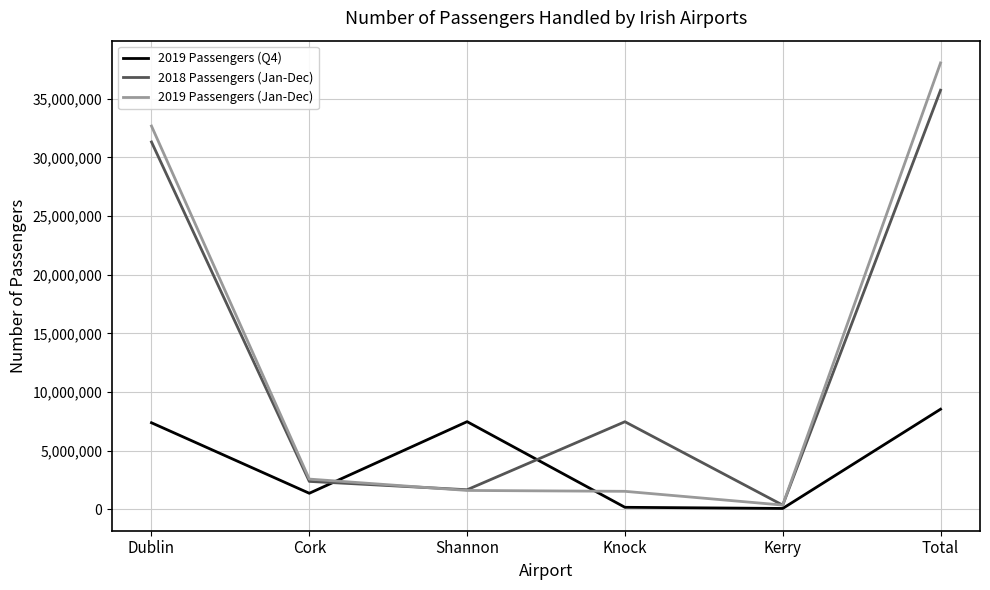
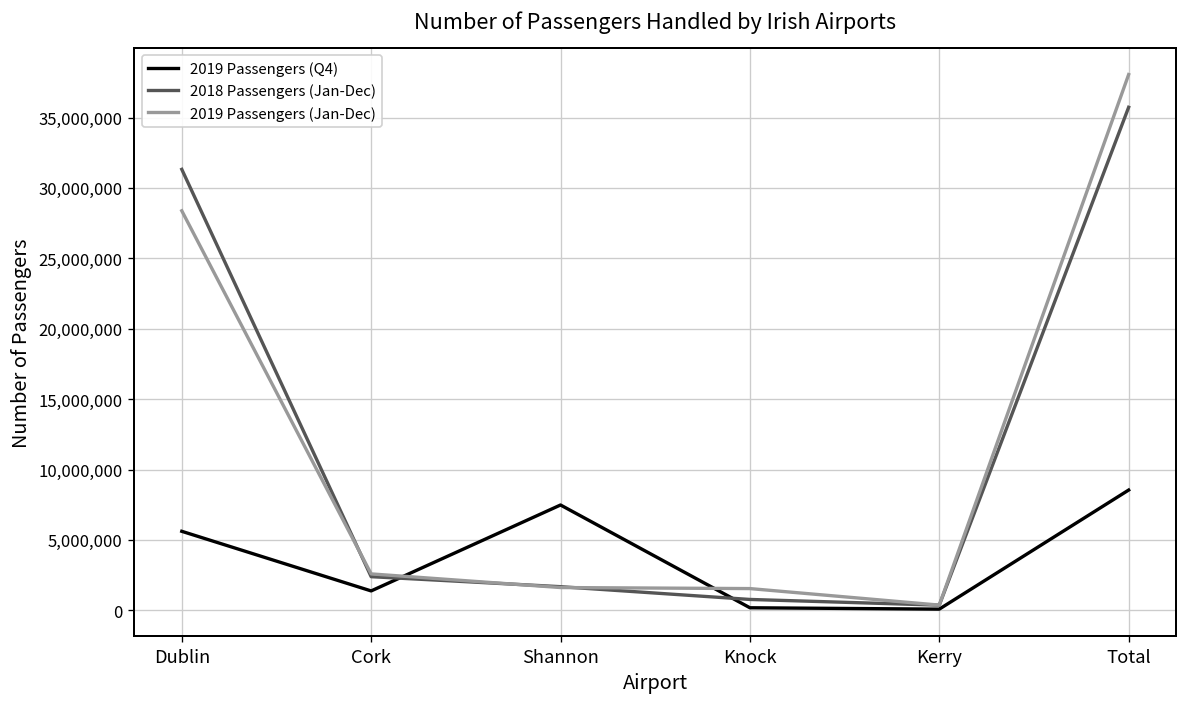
2019 Passengers (Q4), Dublin: 7,400,000 -> 5,600,000
2019 Passengers (Jan-Dec), Dublin: 32,700,000 -> 28,400,000
2018 Passengers (Jan-Dec), Knock: 7,500,000 -> 800,000
